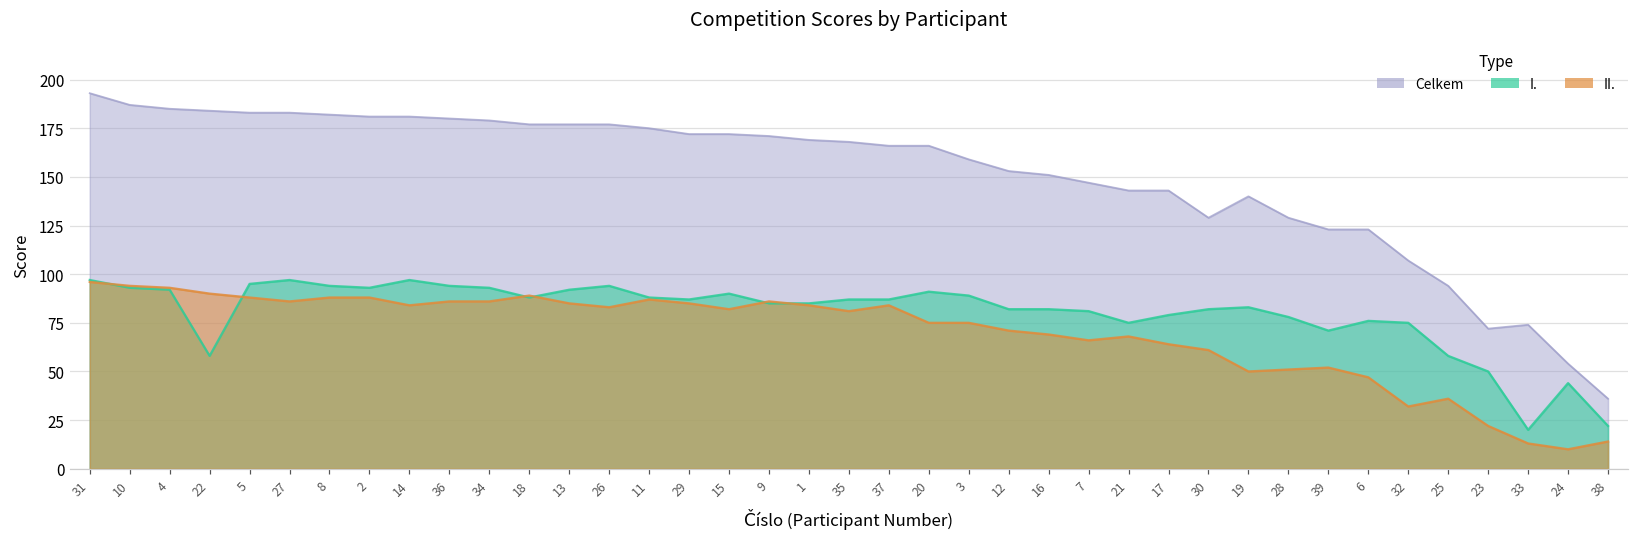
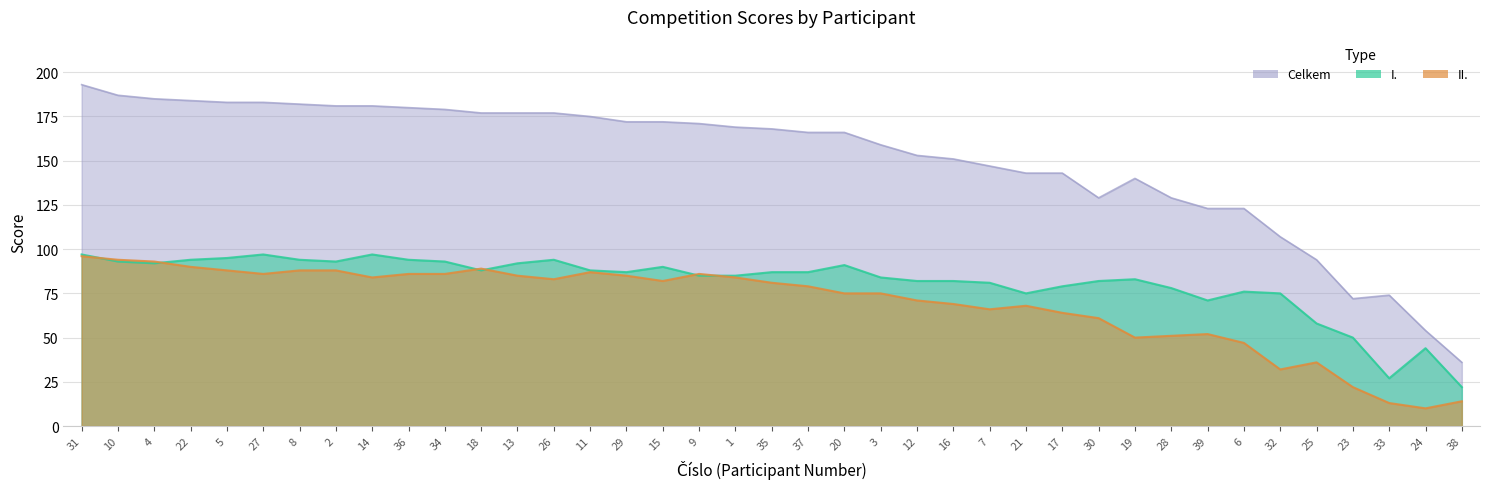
I., 22: 58 -> 94
II., 37: 84 -> 79
I., 3: 89 -> 84
I., 33: 20 -> 27
